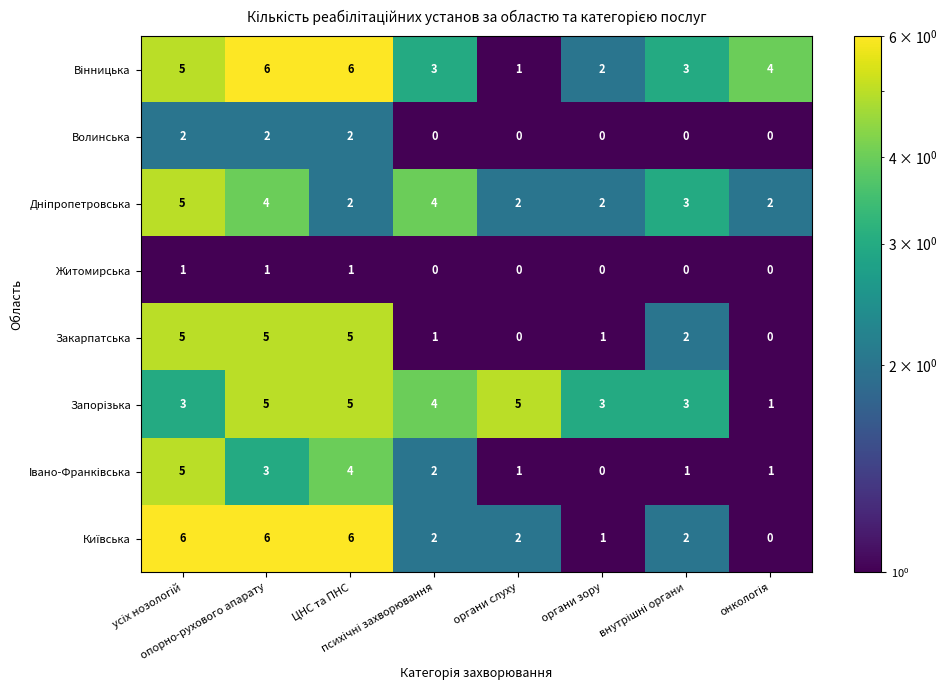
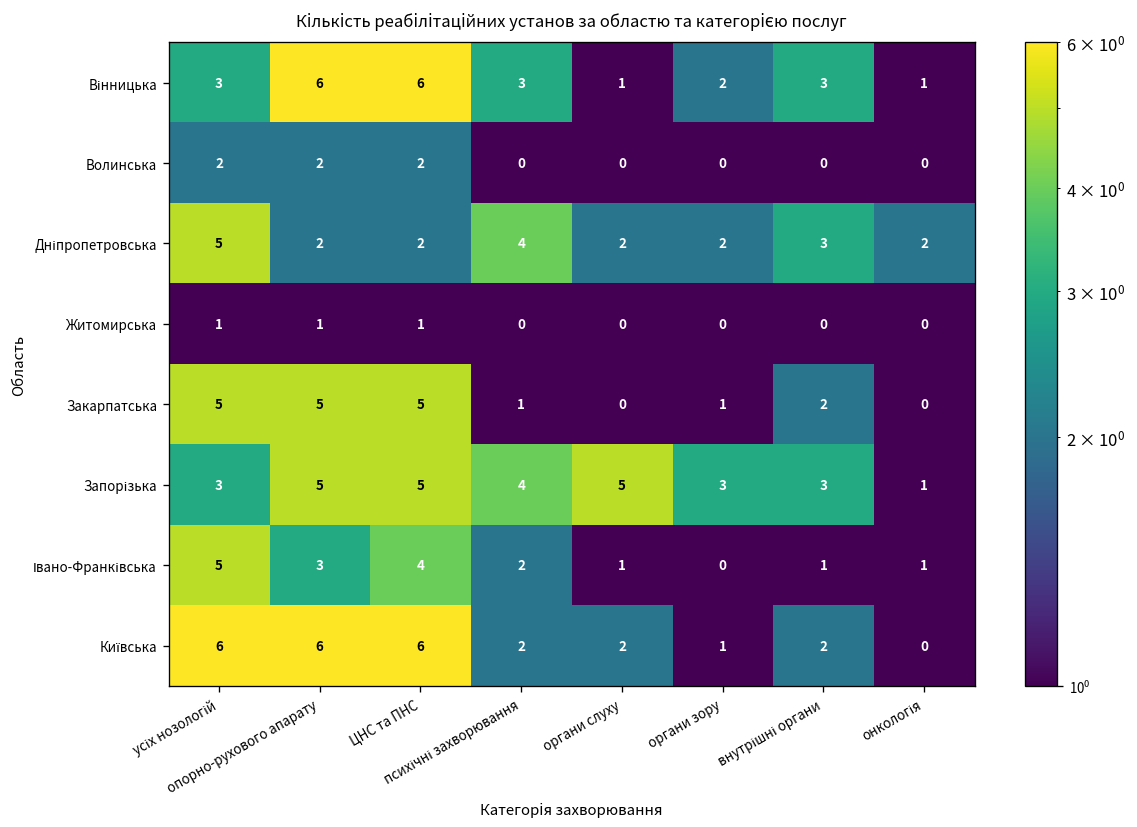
Вінницька, усіх нозологій: 5 -> 3
Вінницька, онкологія: 4 -> 1
Дніпропетровська, опорно-рухового апарату: 4 -> 2
